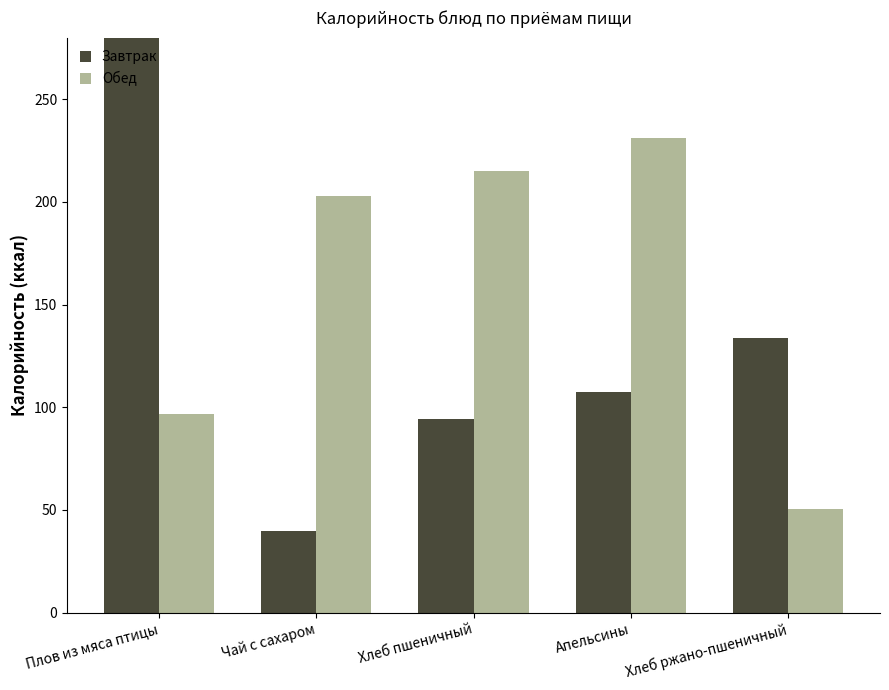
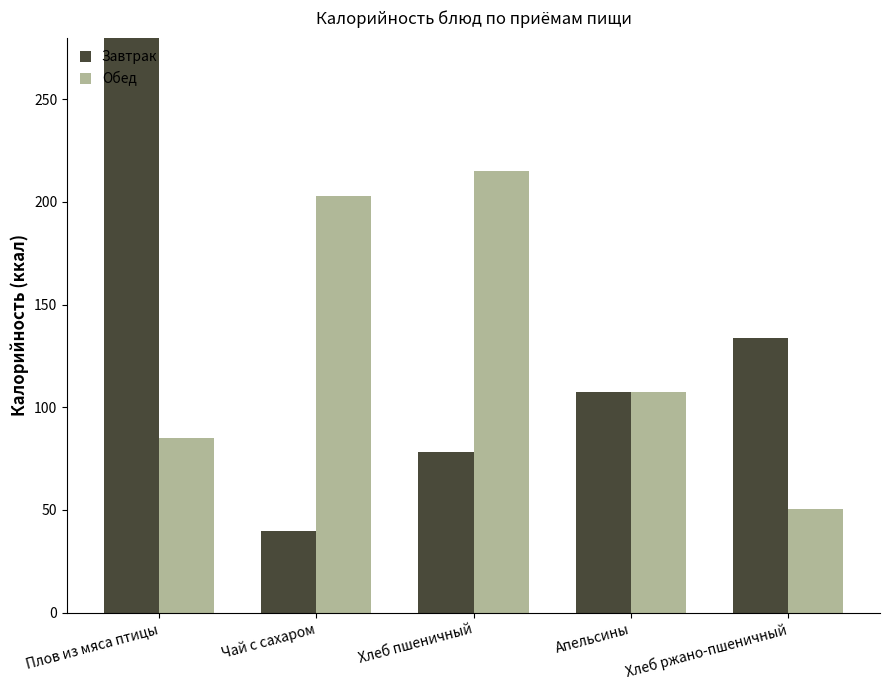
Обед, Плов из мяса птицы: 97 -> 85
Завтрак, Хлеб пшеничный: 95 -> 78
Обед, Апельсины: 231 -> 108
